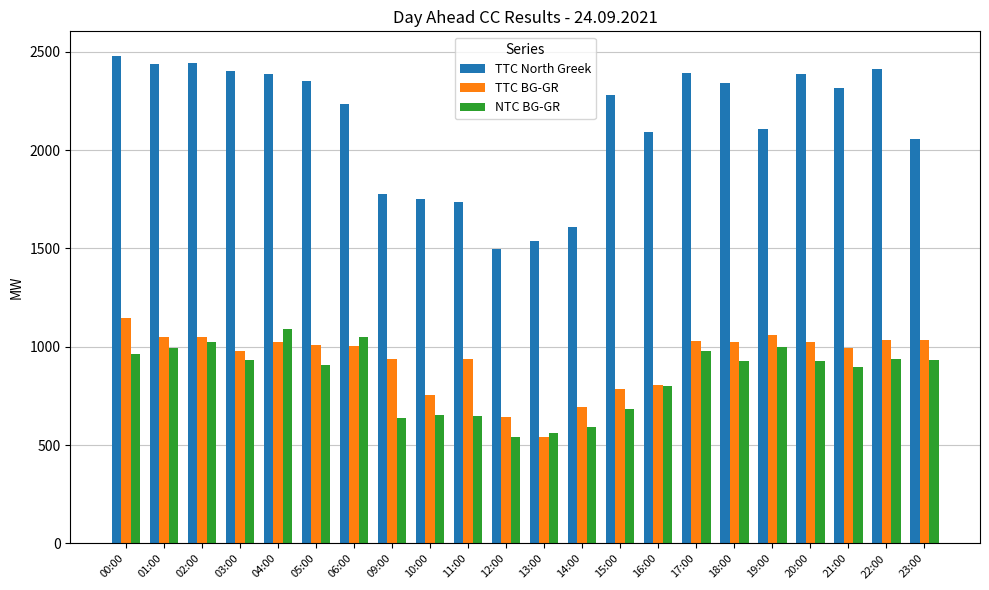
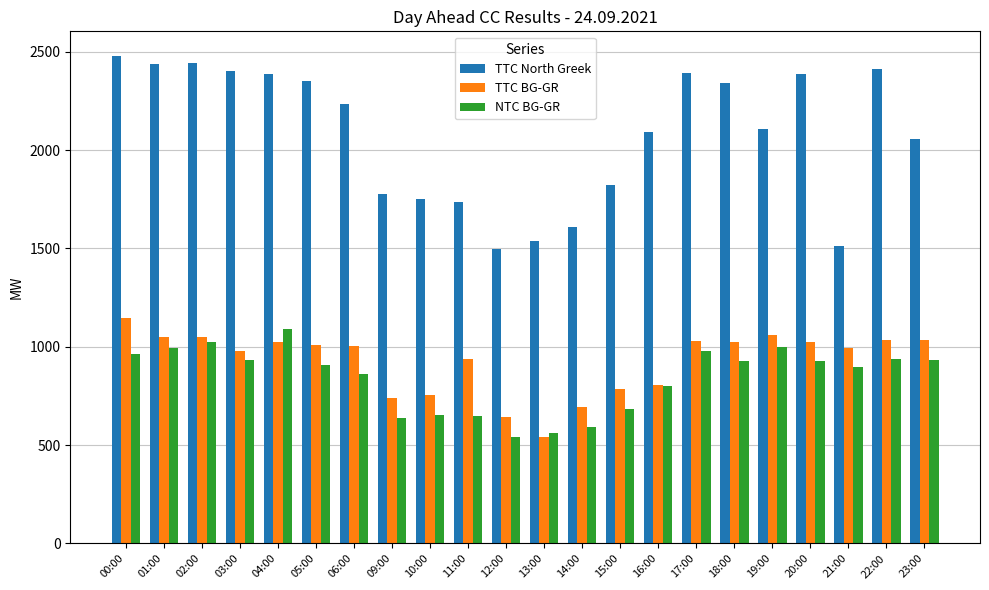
NTC BG-GR, 06:00: 1050 -> 860
TTC BG-GR, 09:00: 940 -> 740
TTC North Greek, 15:00: 2280 -> 1830
TTC North Greek, 21:00: 2320 -> 1520
